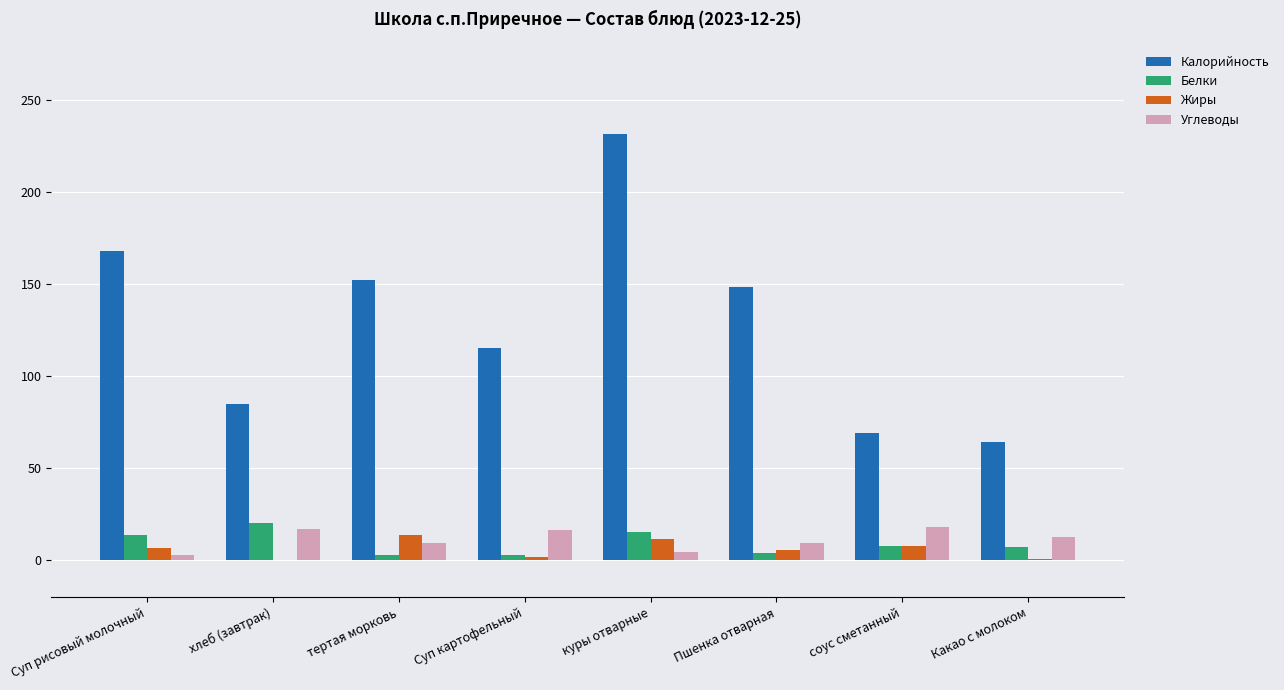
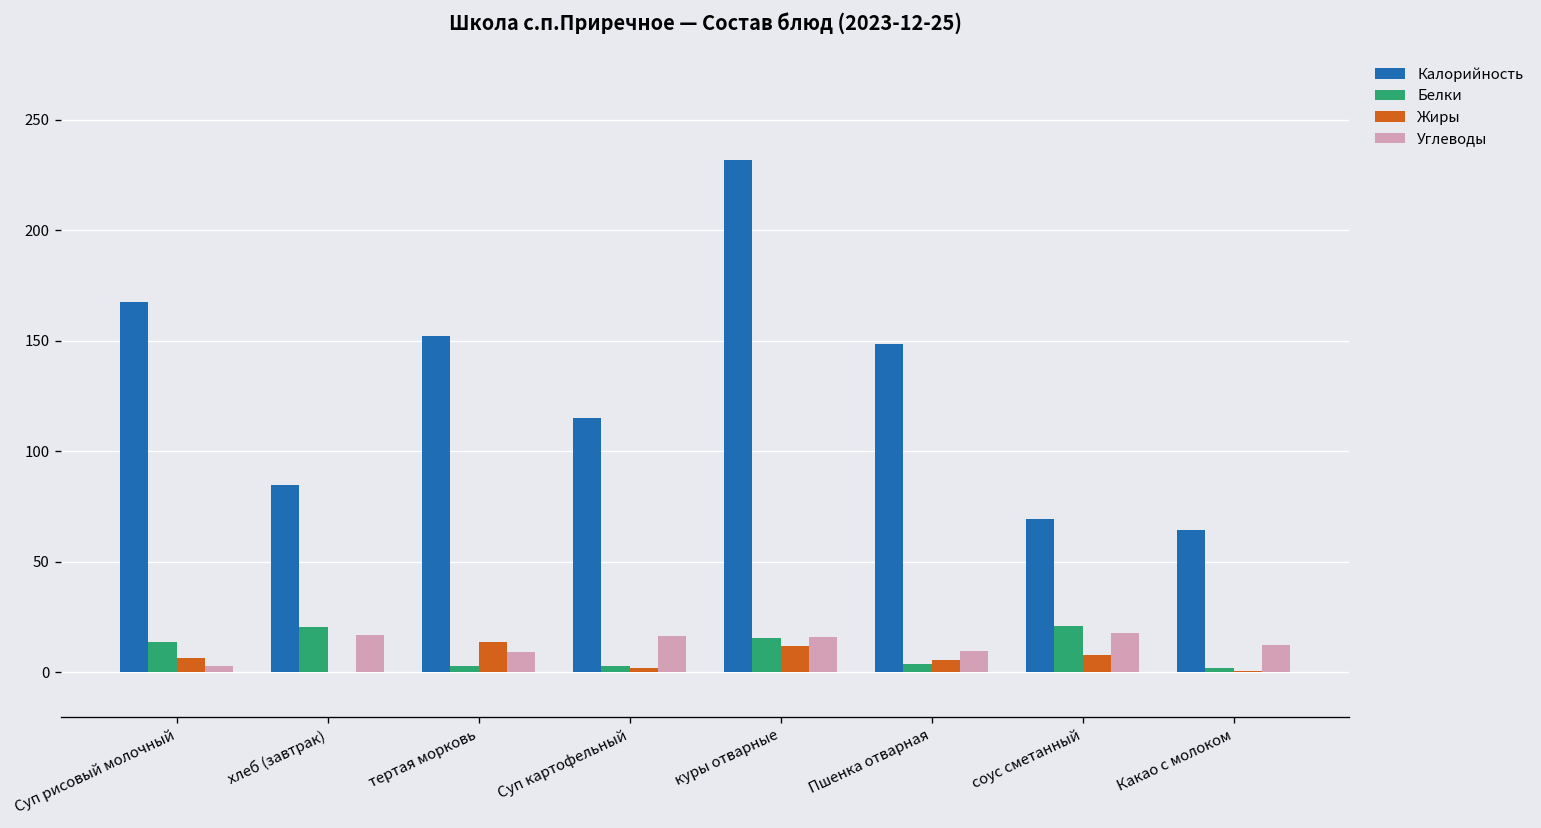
Углеводы, куры отварные: 5 -> 16
Белки, соус сметанный: 8 -> 21
Белки, Какао с молоком: 7 -> 2
